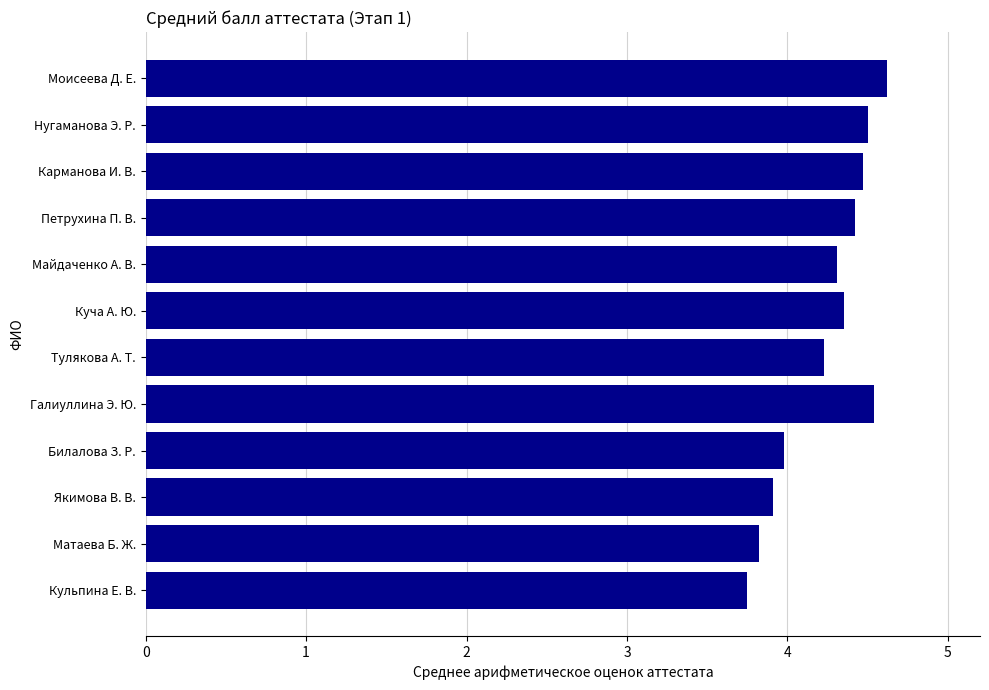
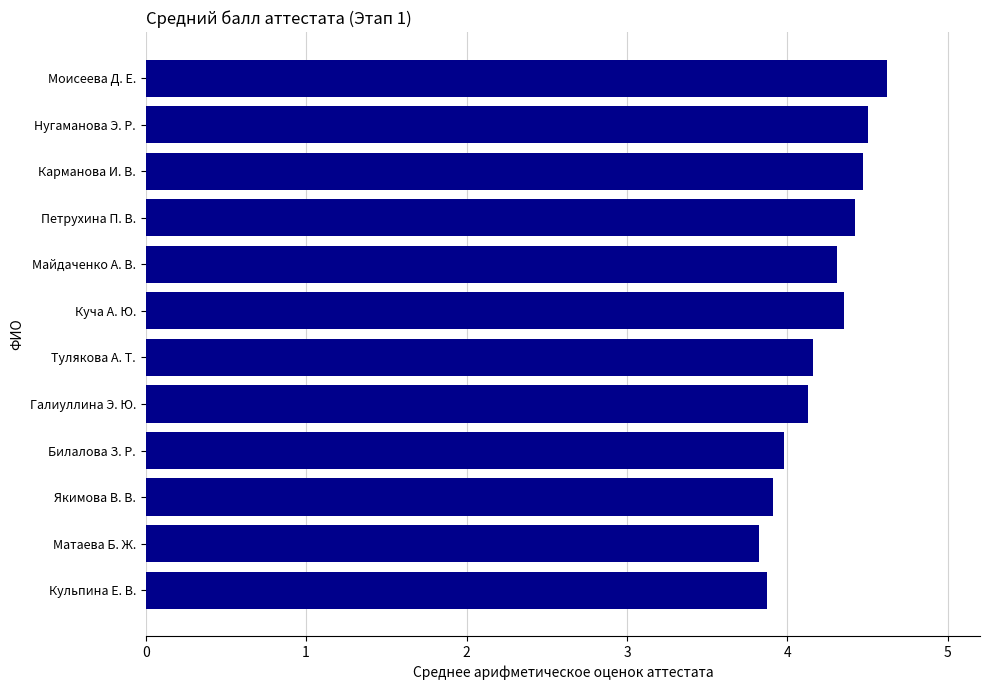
Тулякова А. Т.: 4.23 -> 4.16
Галиуллина Э. Ю.: 4.54 -> 4.13
Кульпина Е. В.: 3.75 -> 3.87
